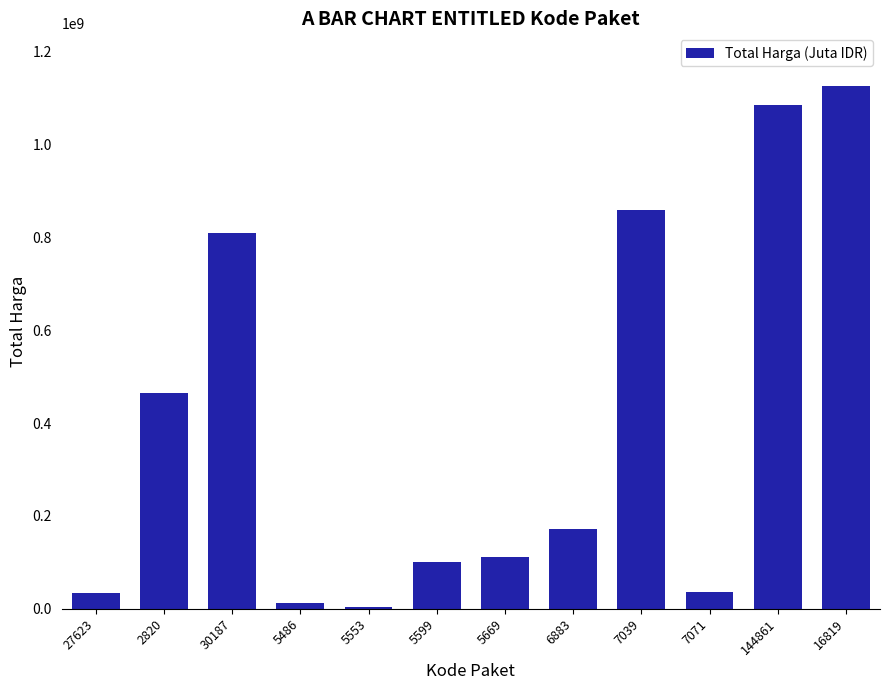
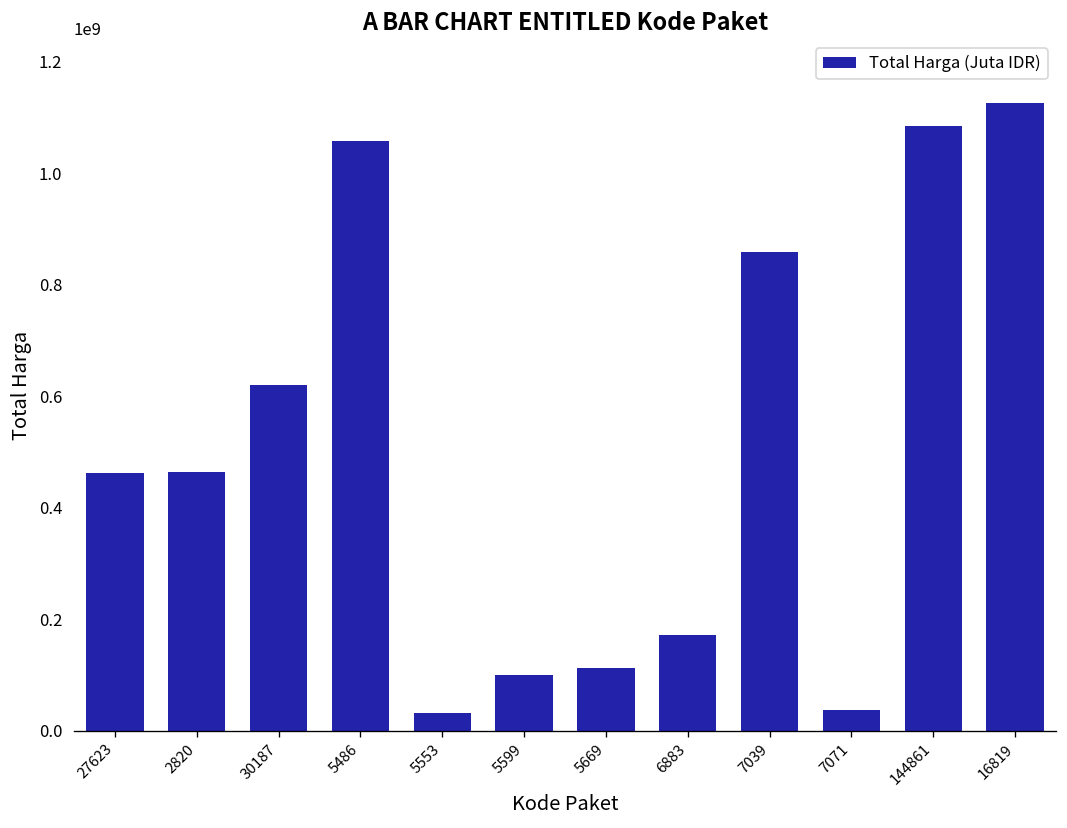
27623: 30000000 -> 460000000
30187: 810000000 -> 620000000
5486: 10000000 -> 1060000000
5553: 0 -> 30000000
